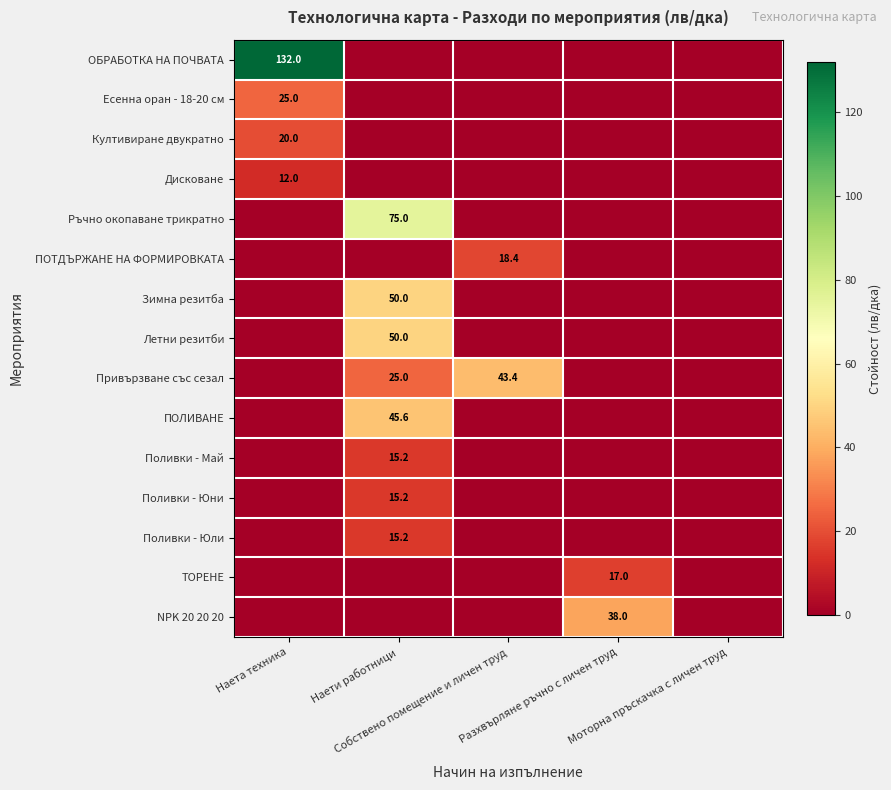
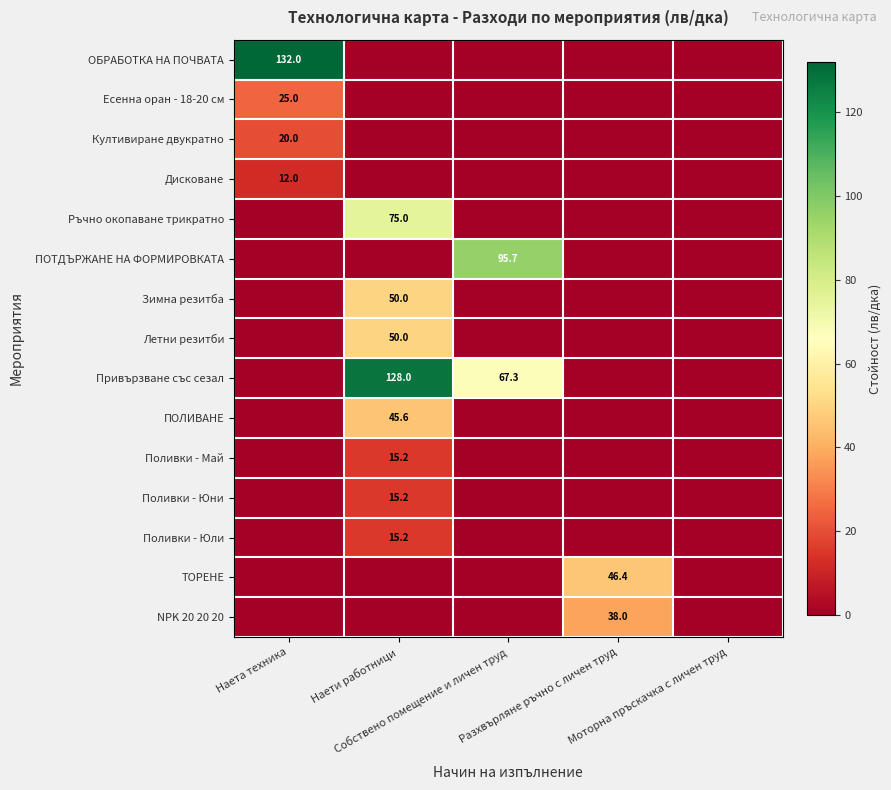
ПОТДЪРЖАНЕ НА ФОРМИРОВКАТА, Собствено помещение и личен труд: 18.4 -> 95.7
Привързване със сезал, Наети работници: 25.0 -> 128.0
Привързване със сезал, Собствено помещение и личен труд: 43.4 -> 67.3
ТОРЕНЕ, Разхвърляне ръчно с личен труд: 17.0 -> 46.4
